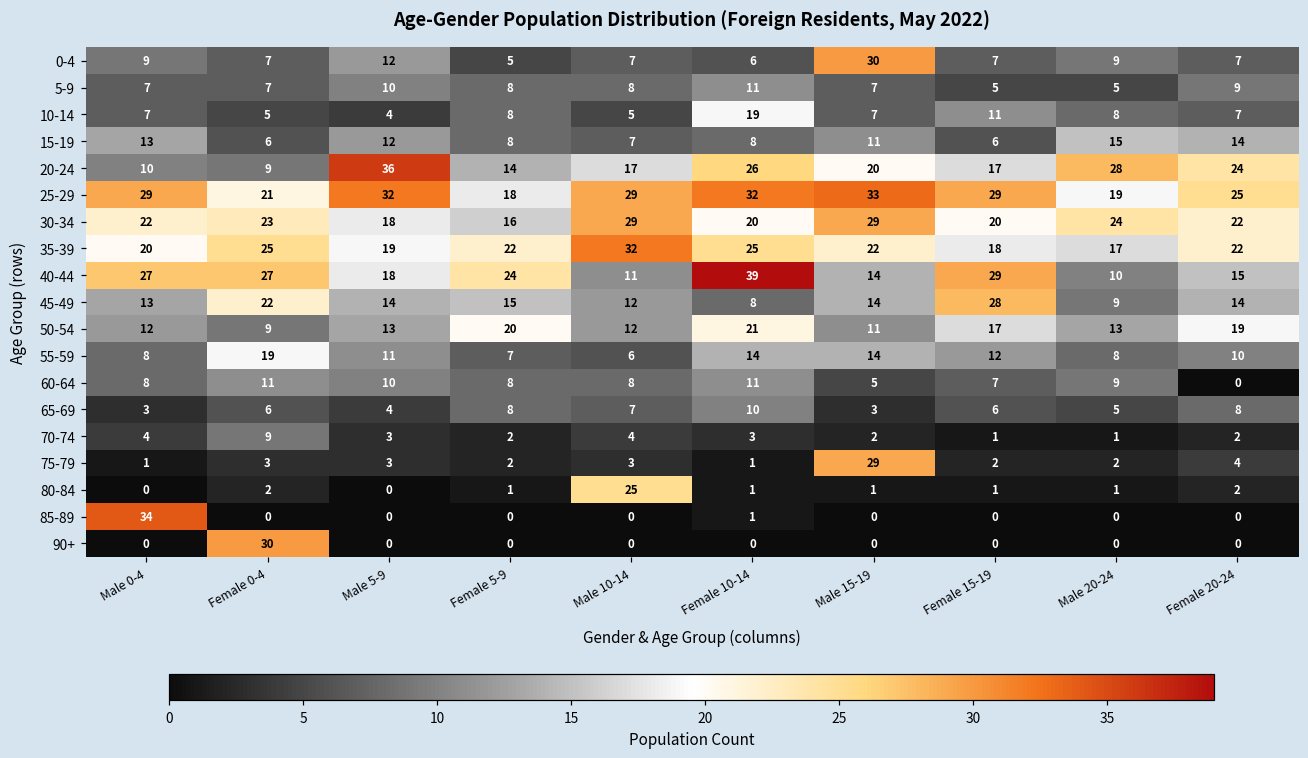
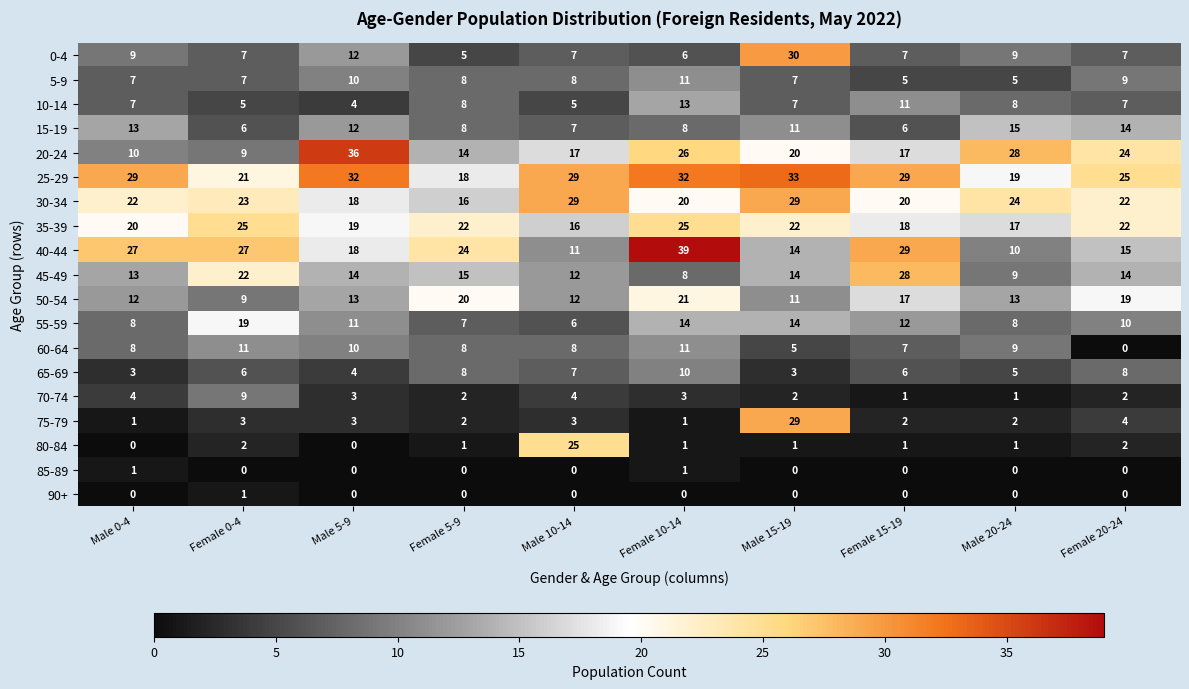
10-14, Female 10-14: 19 -> 13
35-39, Male 10-14: 32 -> 16
85-89, Male 0-4: 34 -> 1
90+, Female 0-4: 30 -> 1
